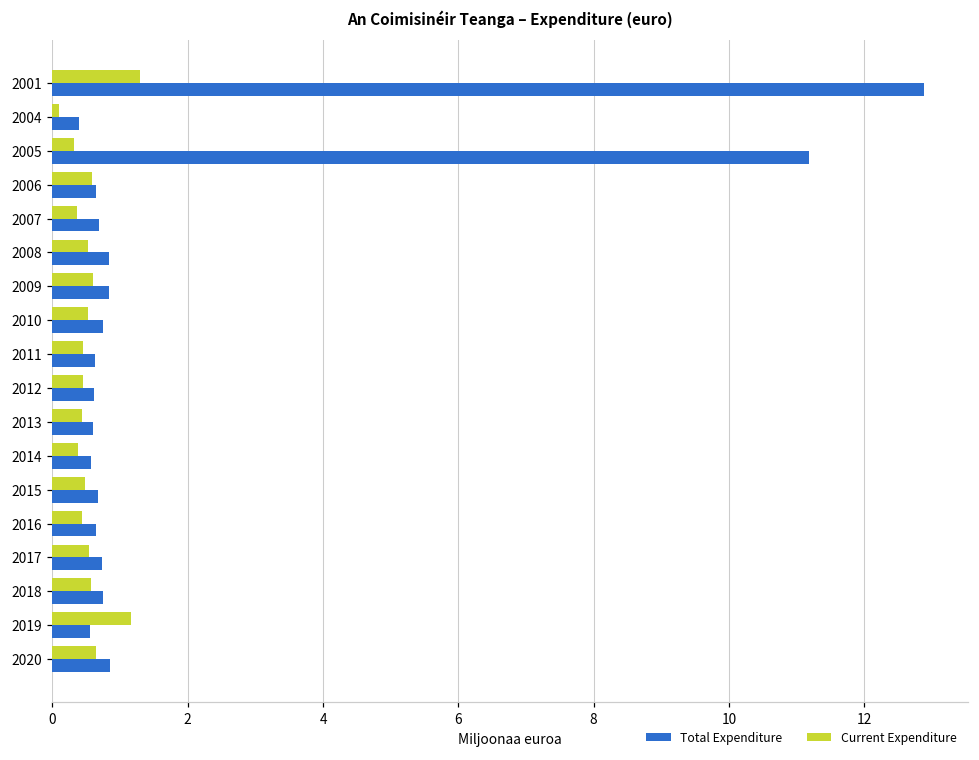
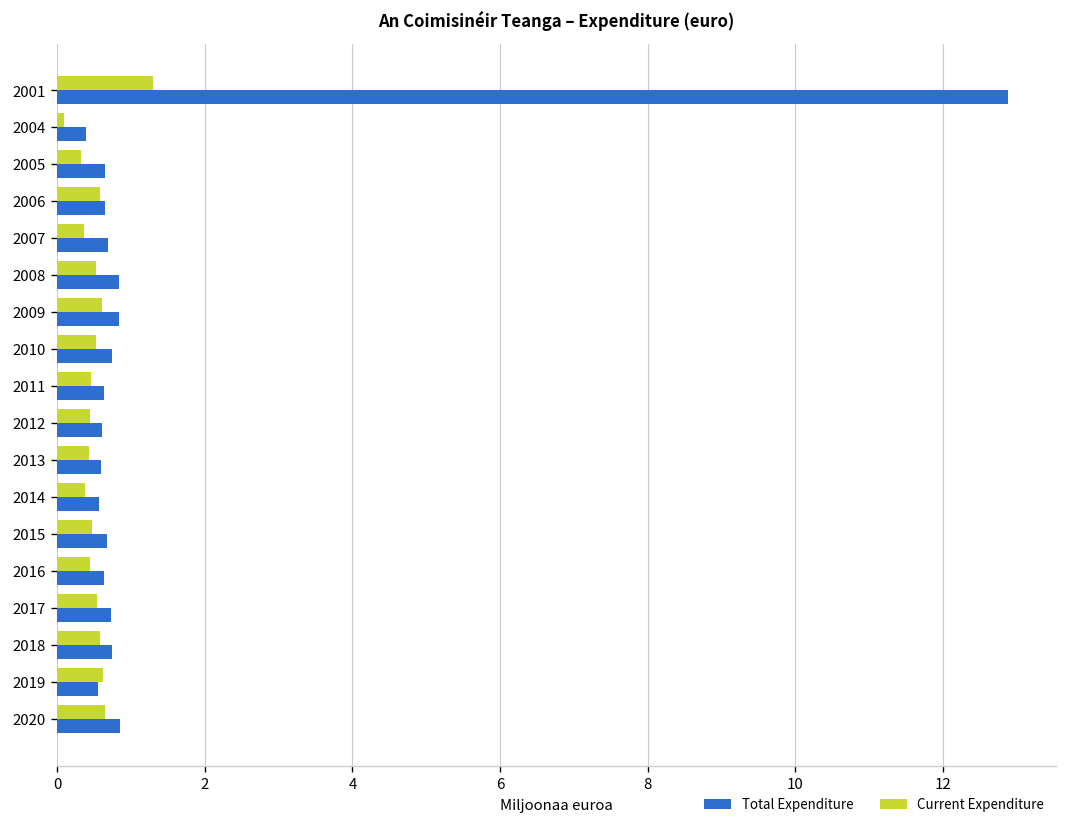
Total Expenditure, 2005: 11.2 -> 0.6
Current Expenditure, 2019: 1.2 -> 0.6
